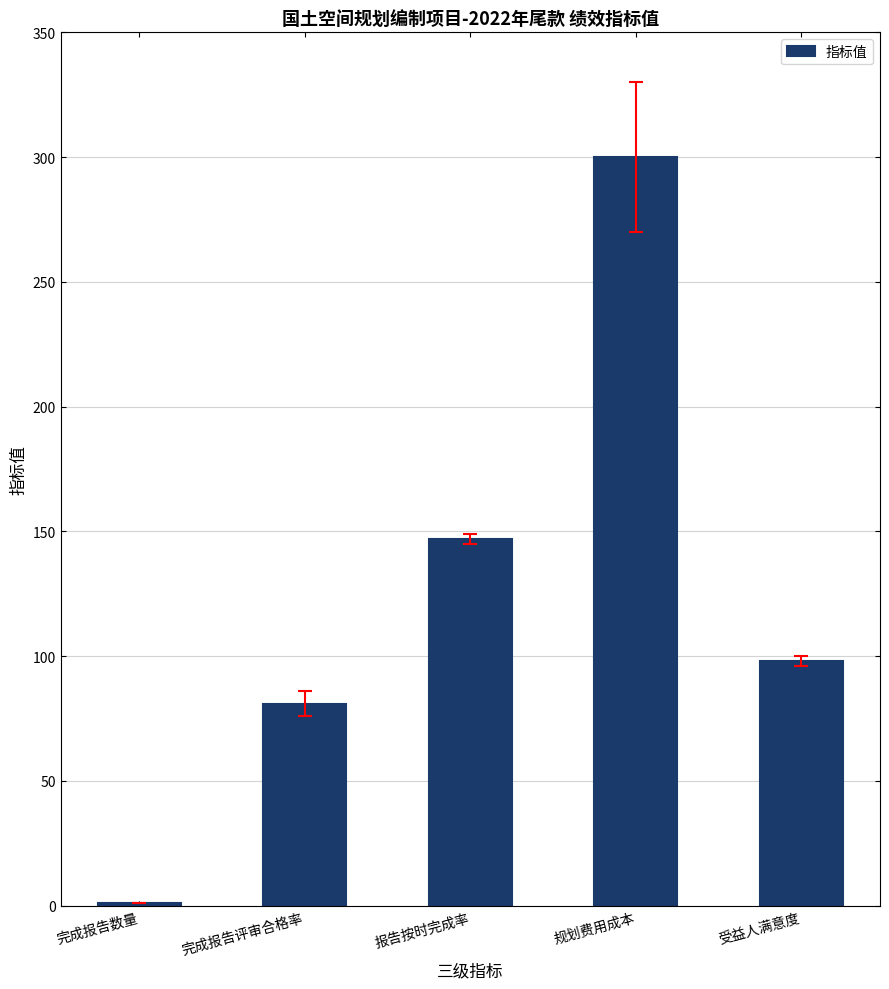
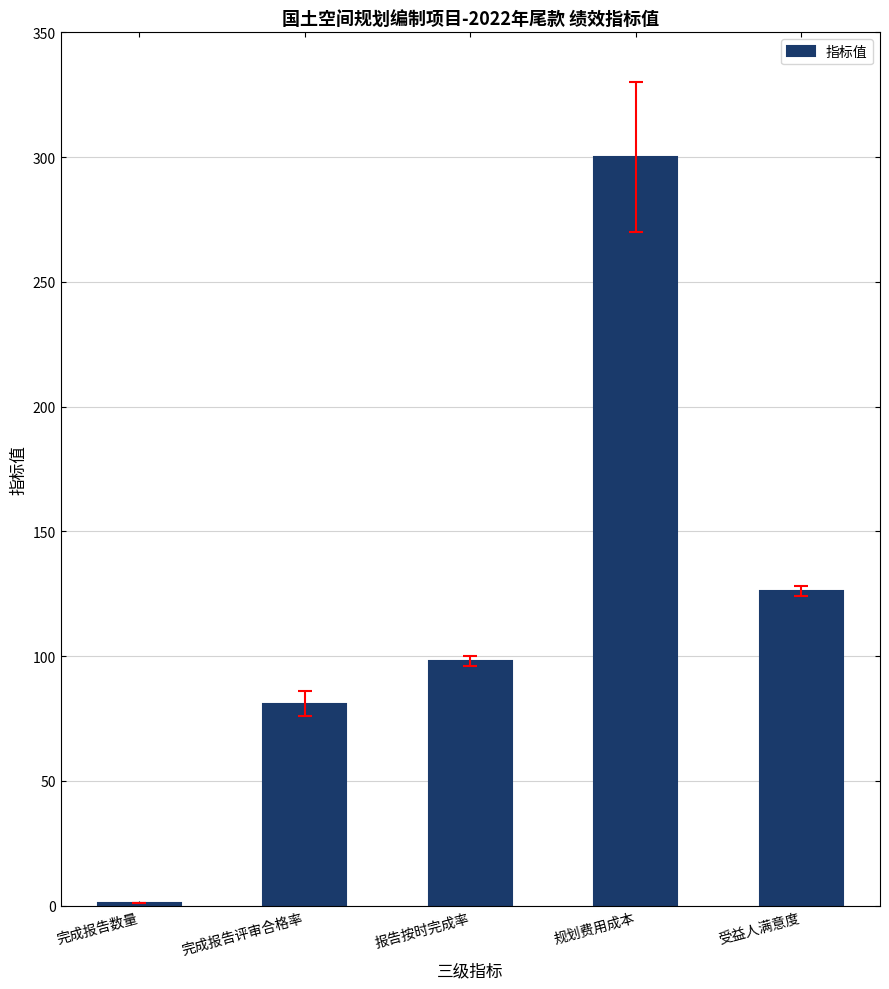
指标值, 报告按时完成率: 147 -> 98
指标值, 受益人满意度: 98 -> 126
